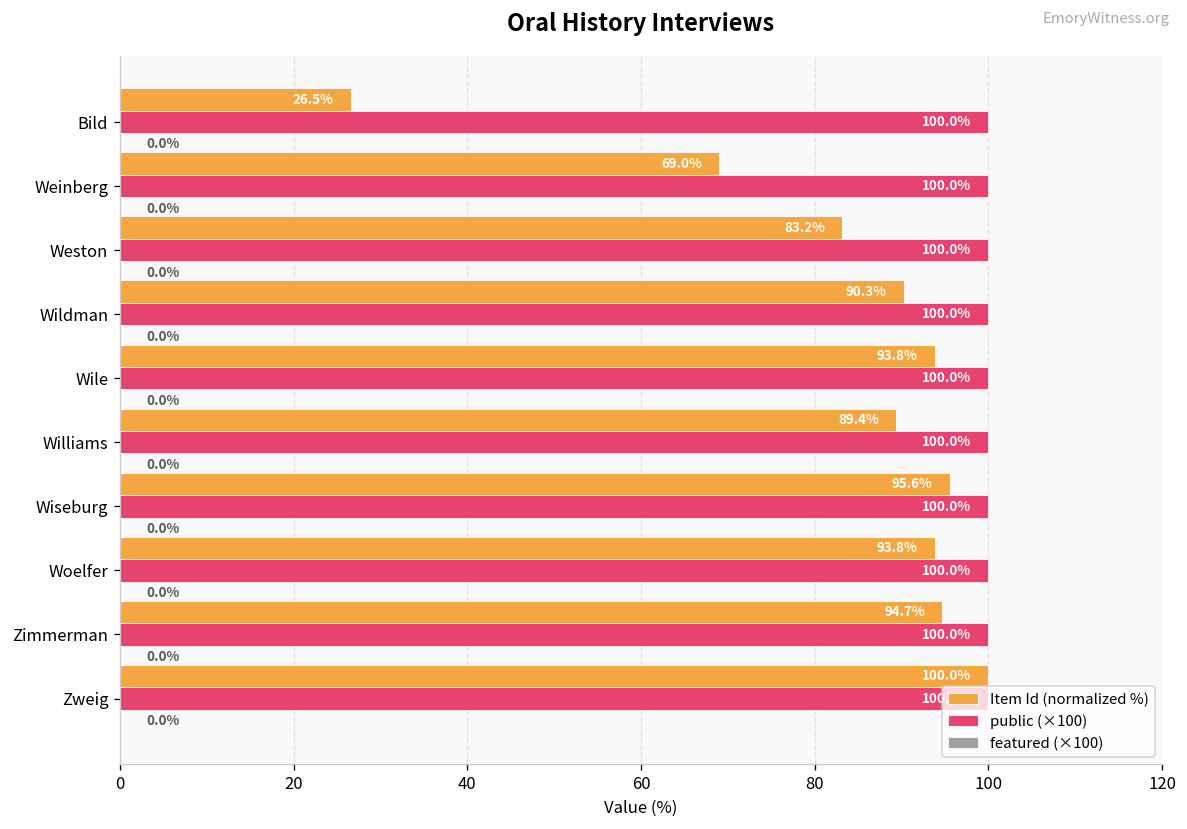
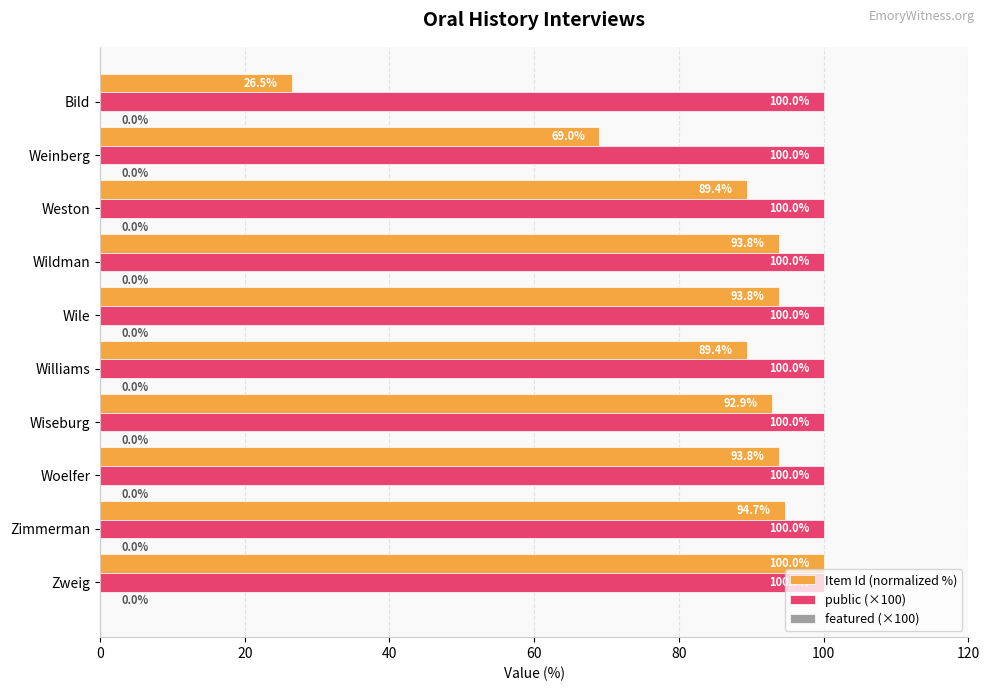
Item Id (normalized %), Weston: 83.2% -> 89.4%
Item Id (normalized %), Wildman: 90.3% -> 93.8%
Item Id (normalized %), Wiseburg: 95.6% -> 92.9%
